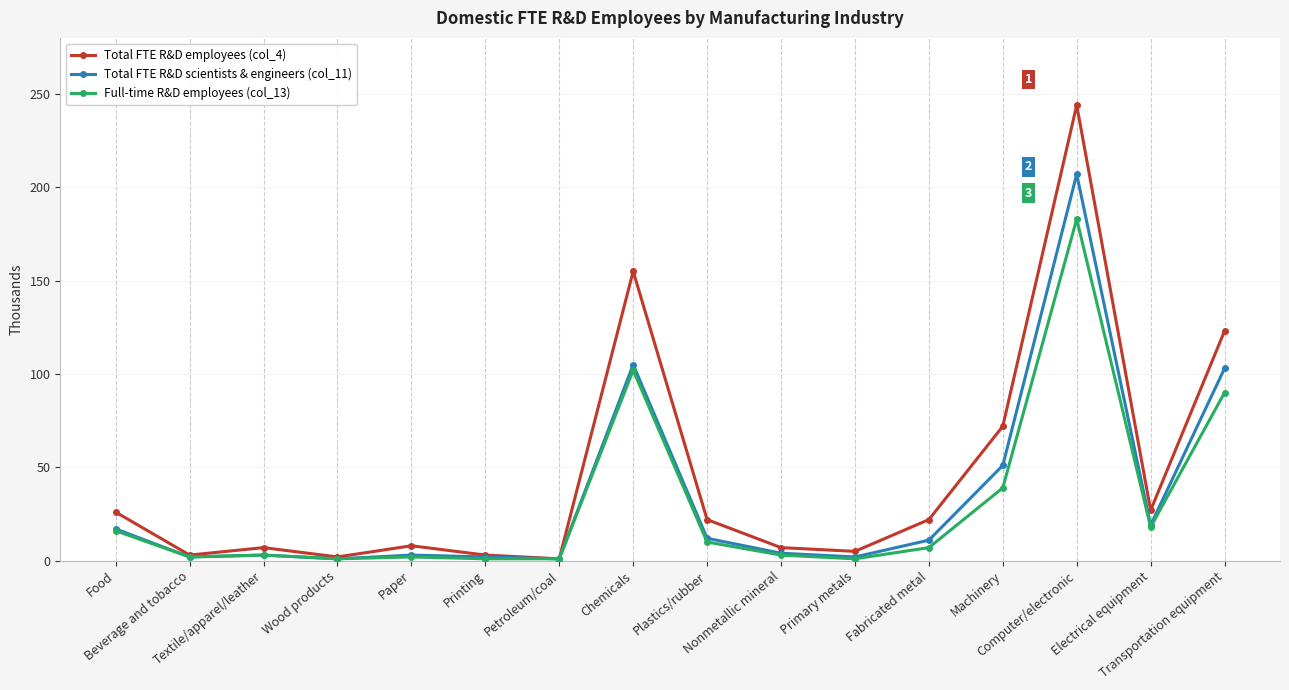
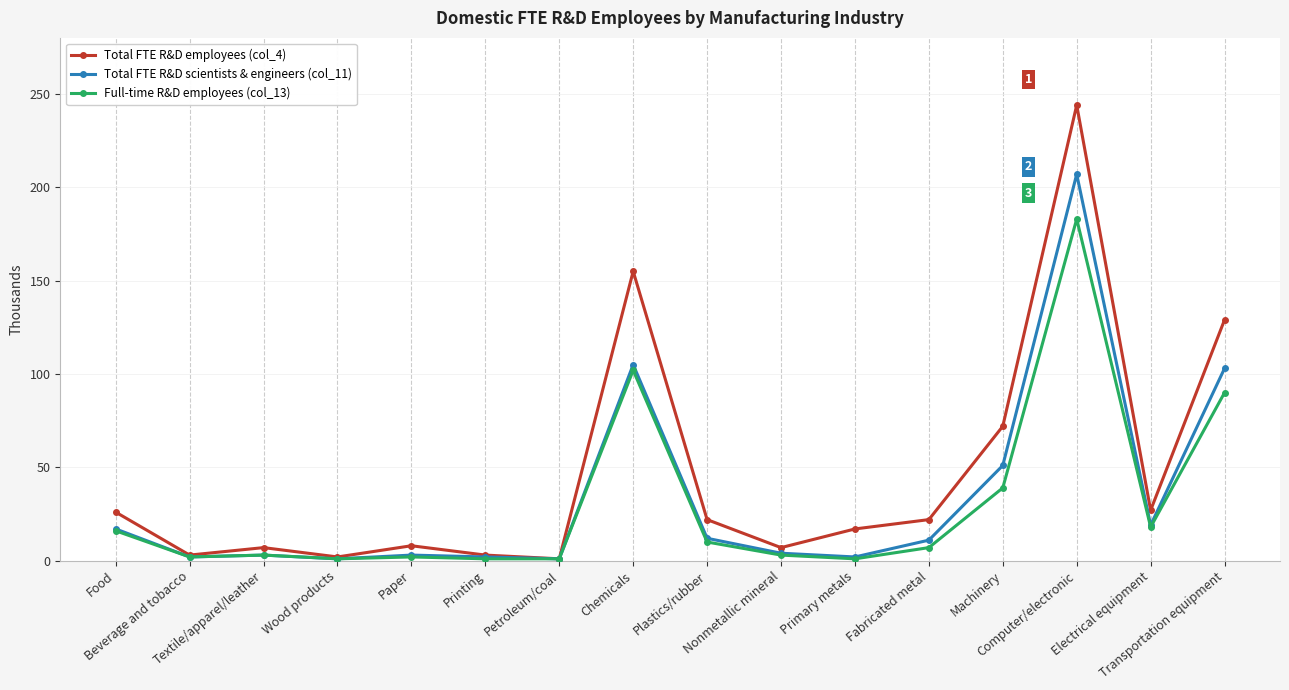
Total FTE R&D employees (col_4), Primary metals: 5 -> 17
Total FTE R&D employees (col_4), Transportation equipment: 123 -> 129
